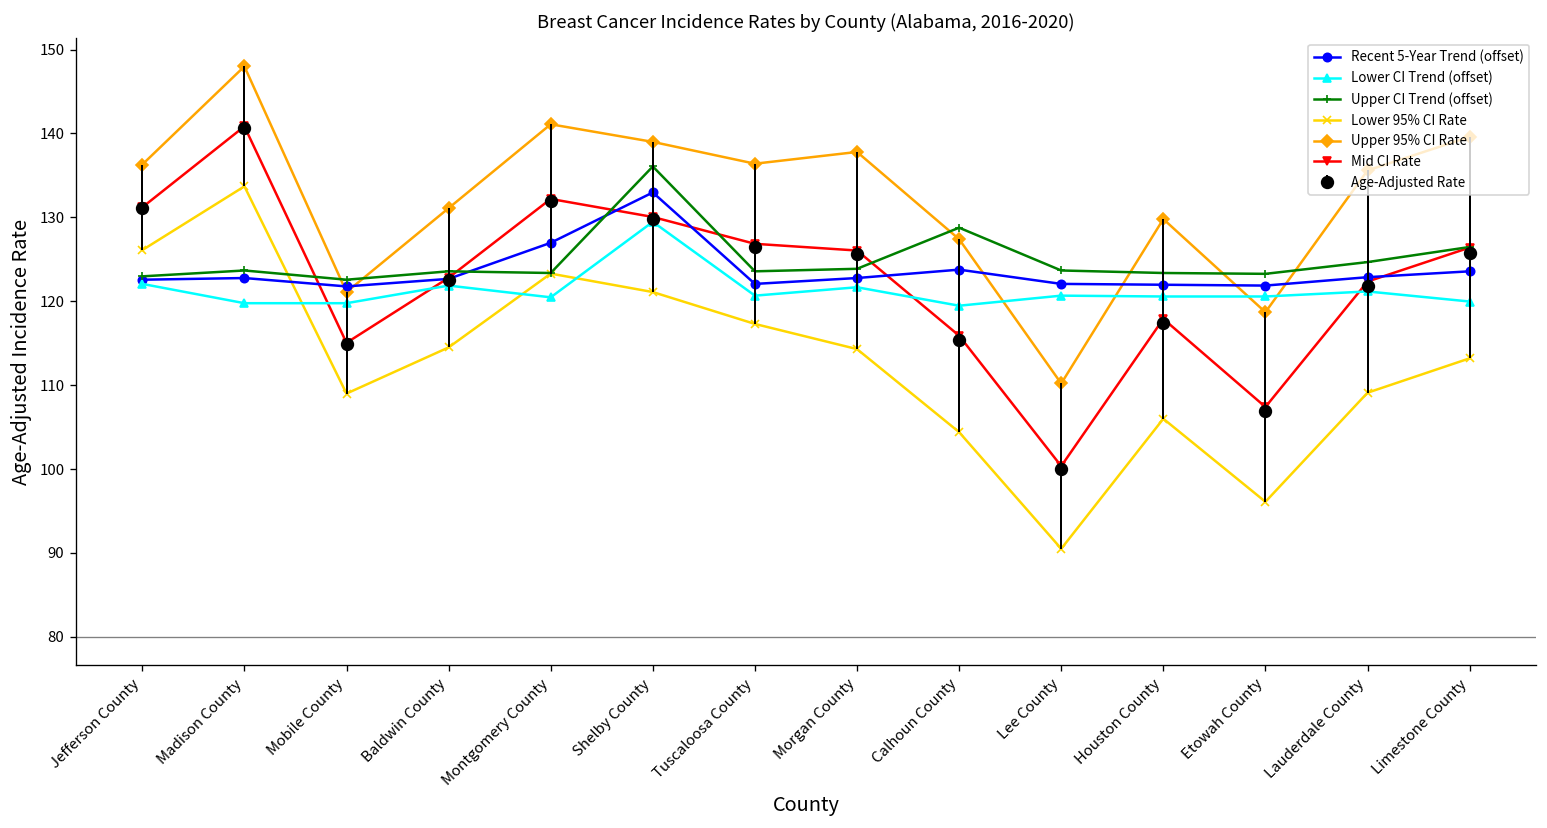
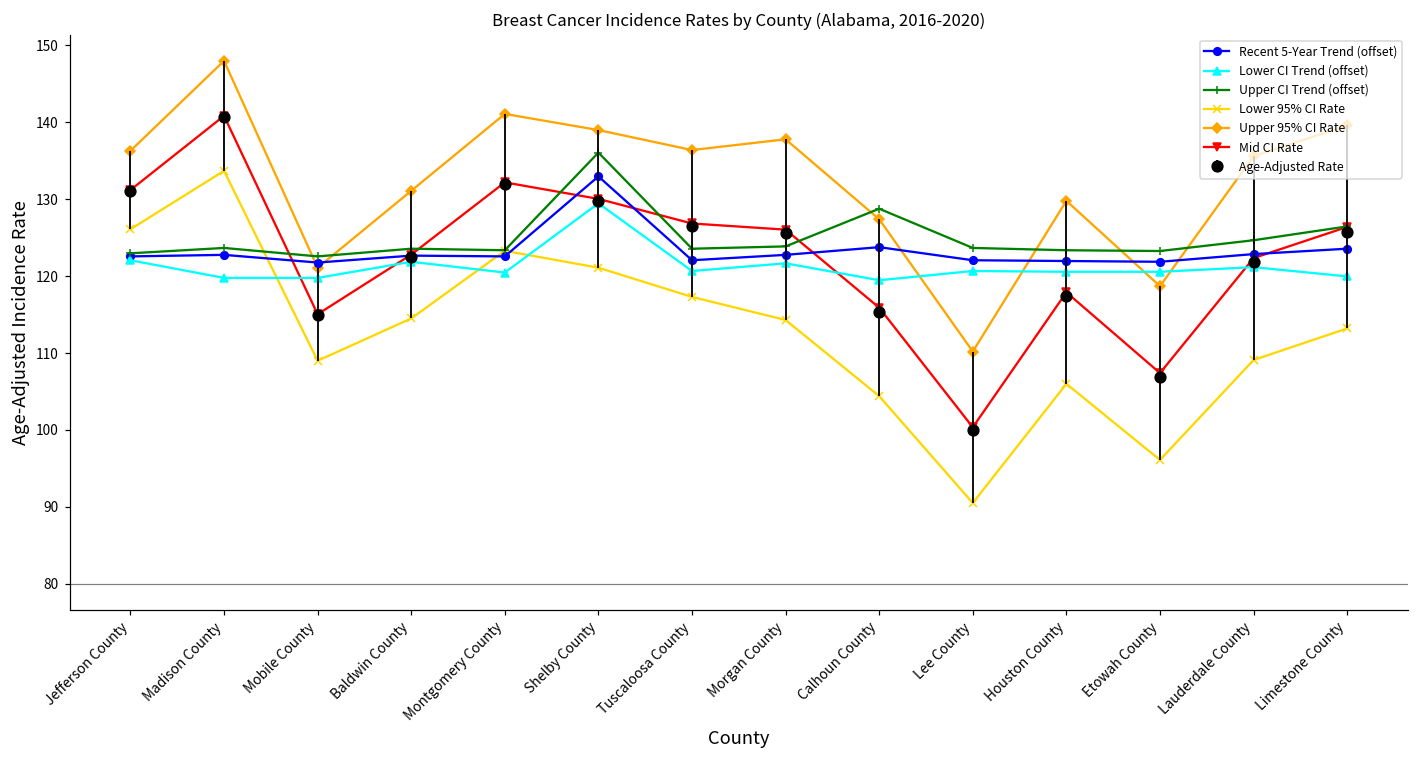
Recent 5-Year Trend (offset), Montgomery County: 127 -> 123
